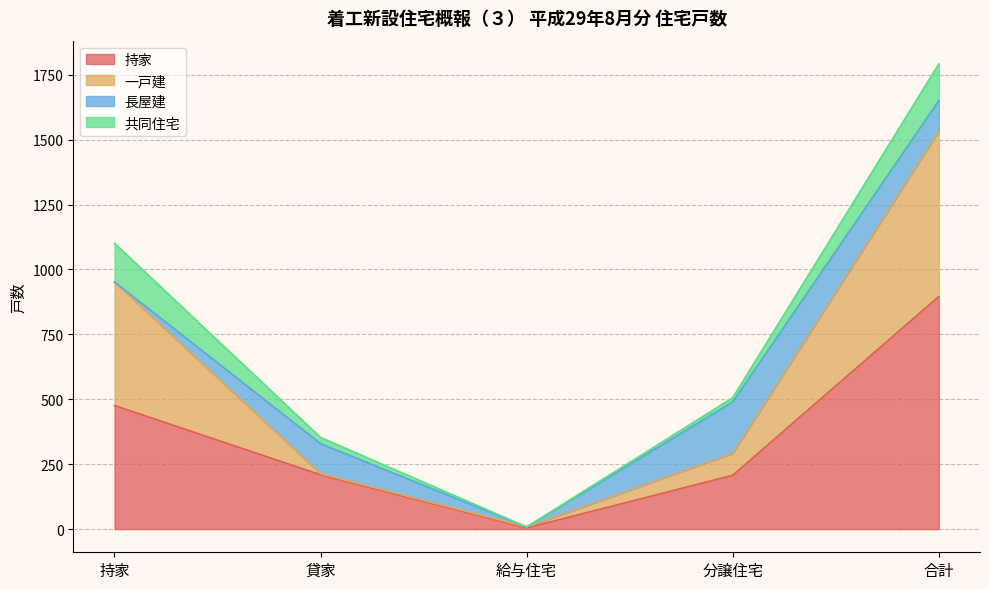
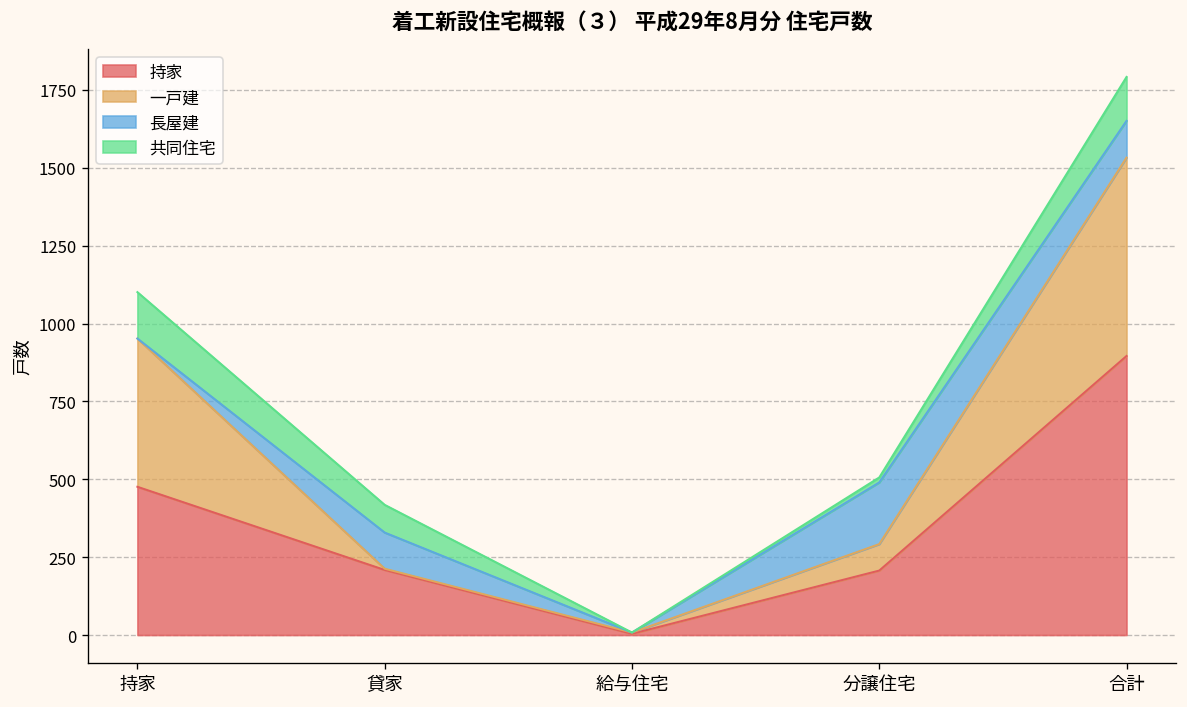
共同住宅, 貸家: 20 -> 90
